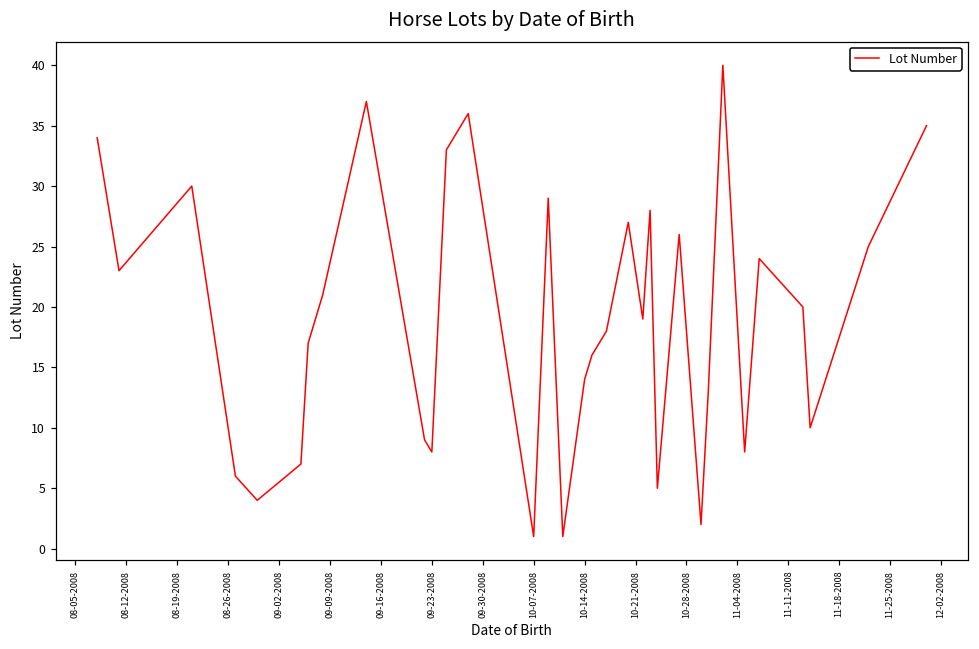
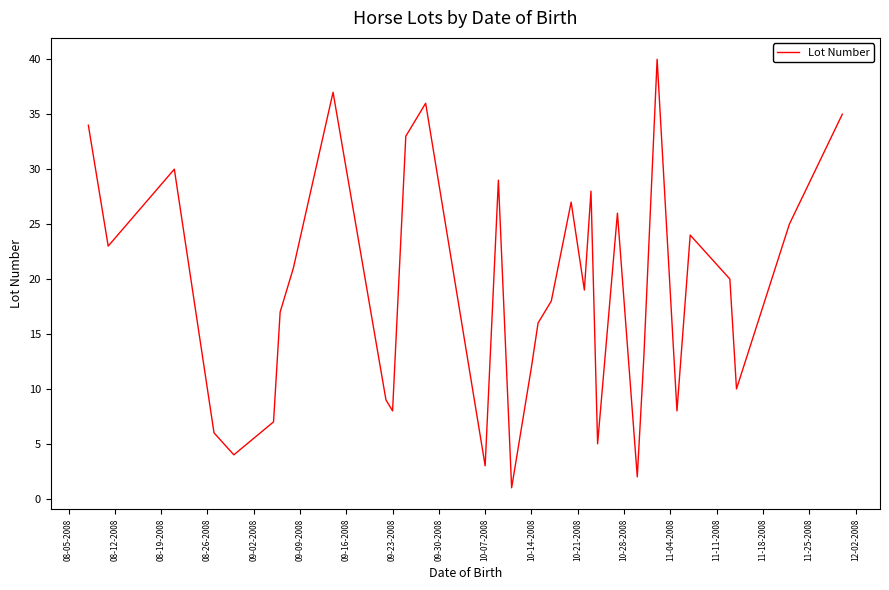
10-07-2008: 1 -> 3
10-14-2008: 14 -> 12
